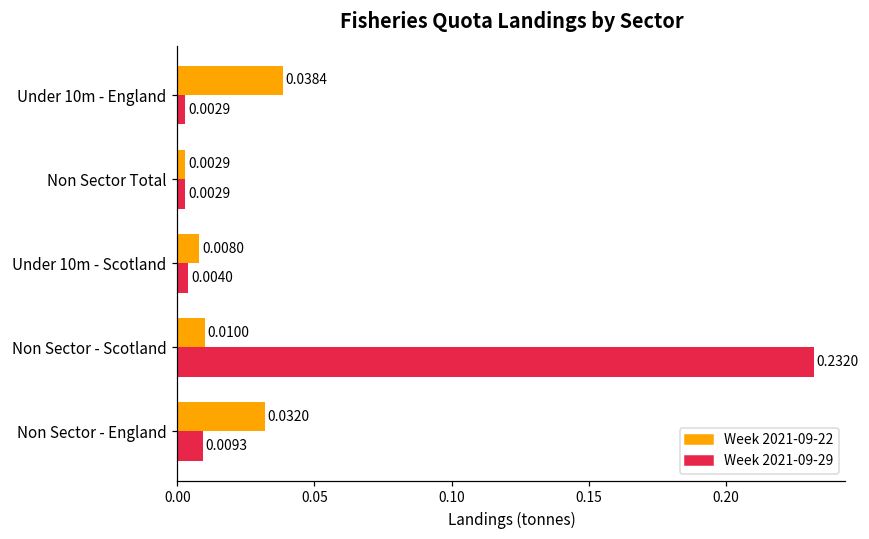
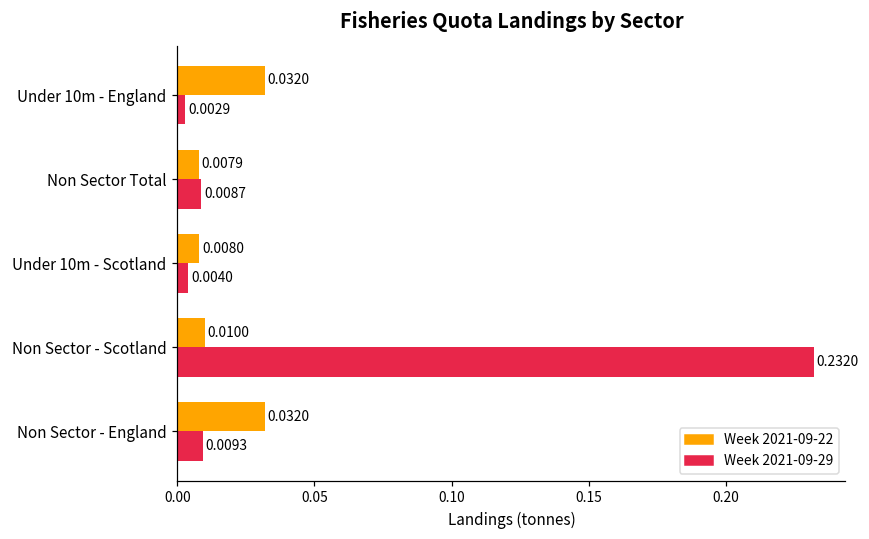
Week 2021-09-22, Under 10m - England: 0.0384 -> 0.0320
Week 2021-09-22, Non Sector Total: 0.0029 -> 0.0079
Week 2021-09-29, Non Sector Total: 0.0029 -> 0.0087
